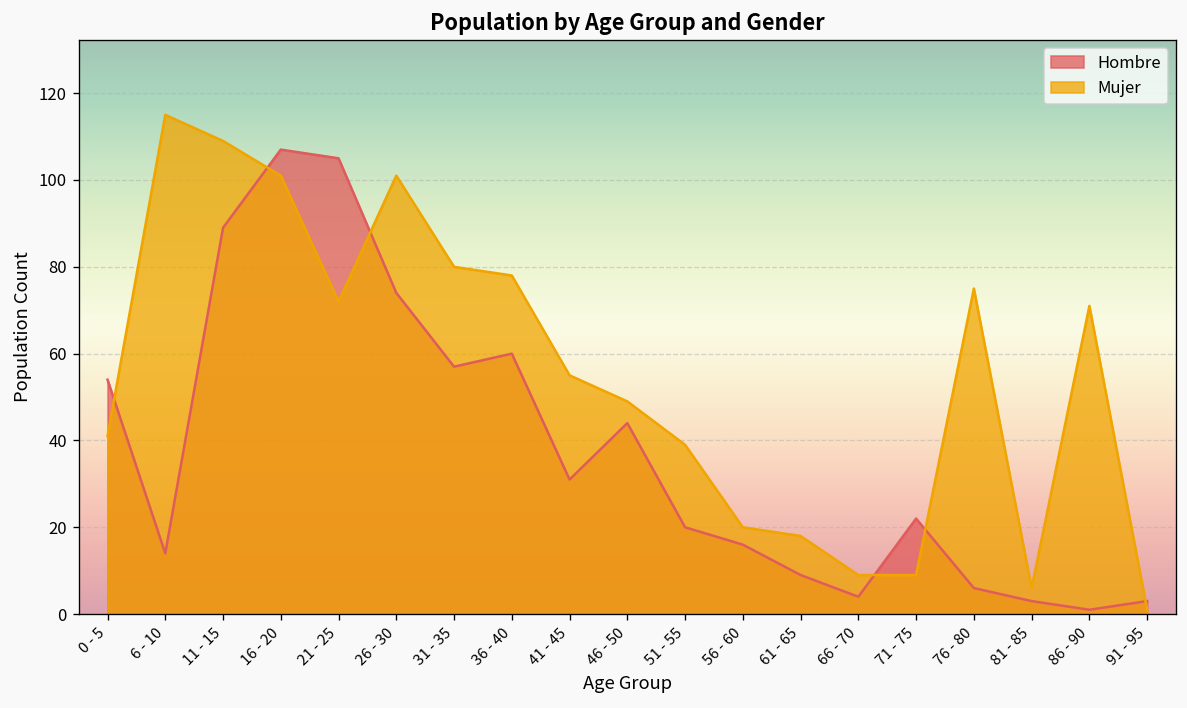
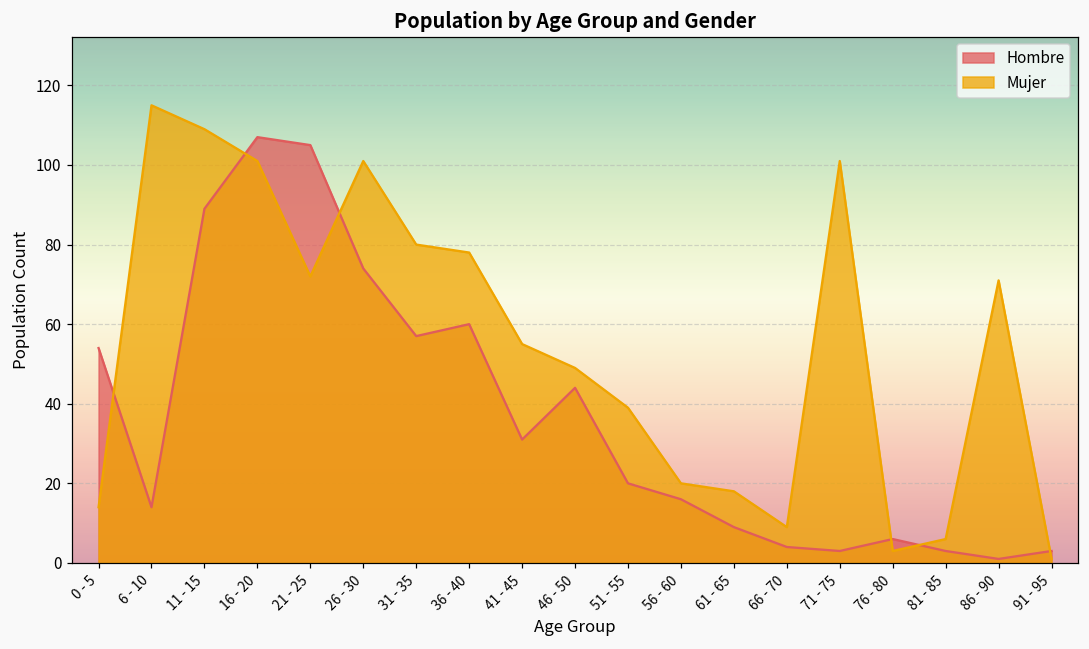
Mujer, 0 - 5: 41 -> 14
Hombre, 71 - 75: 22 -> 3
Mujer, 71 - 75: 9 -> 101
Mujer, 76 - 80: 75 -> 3
